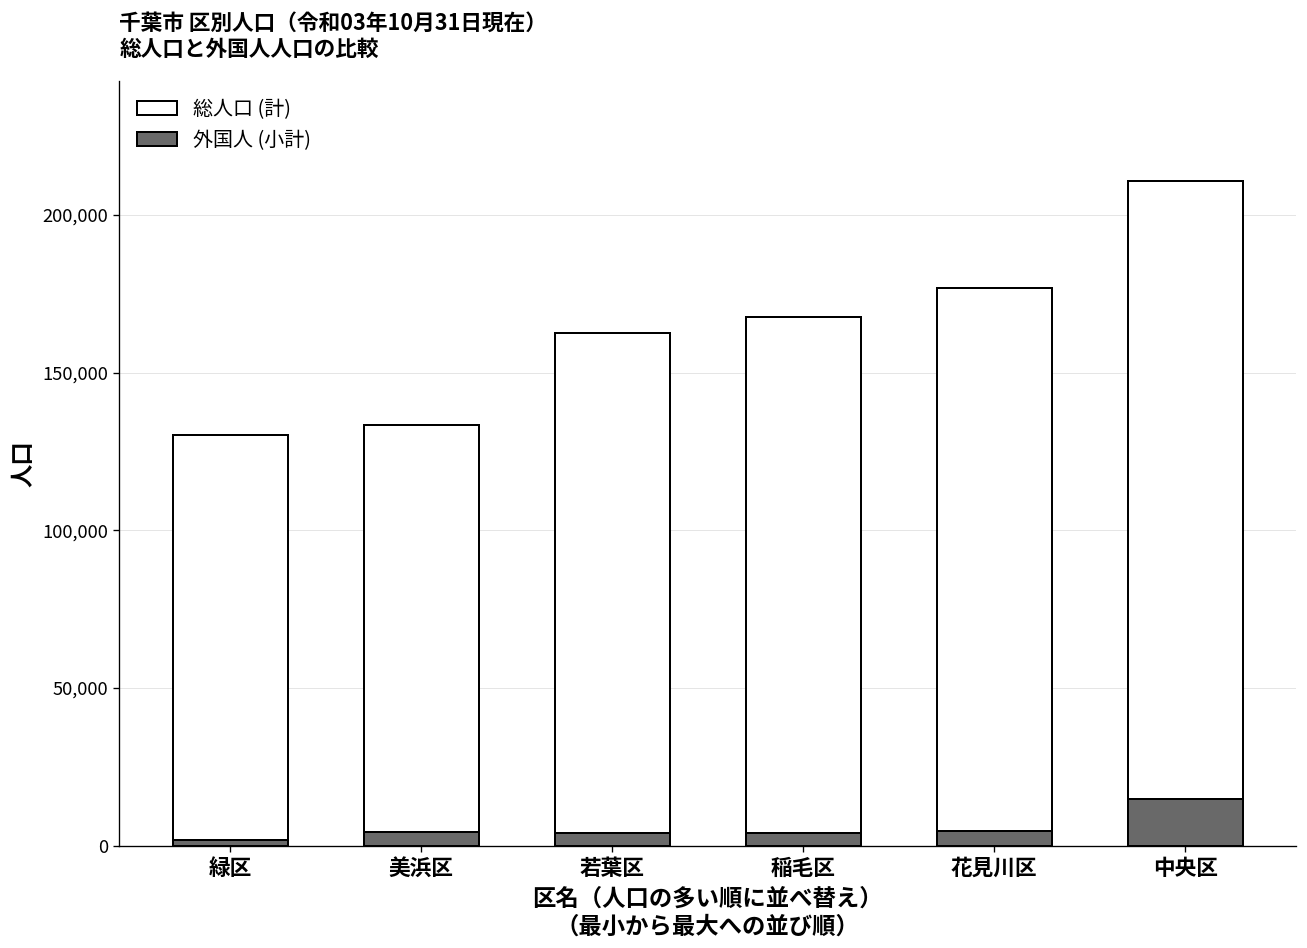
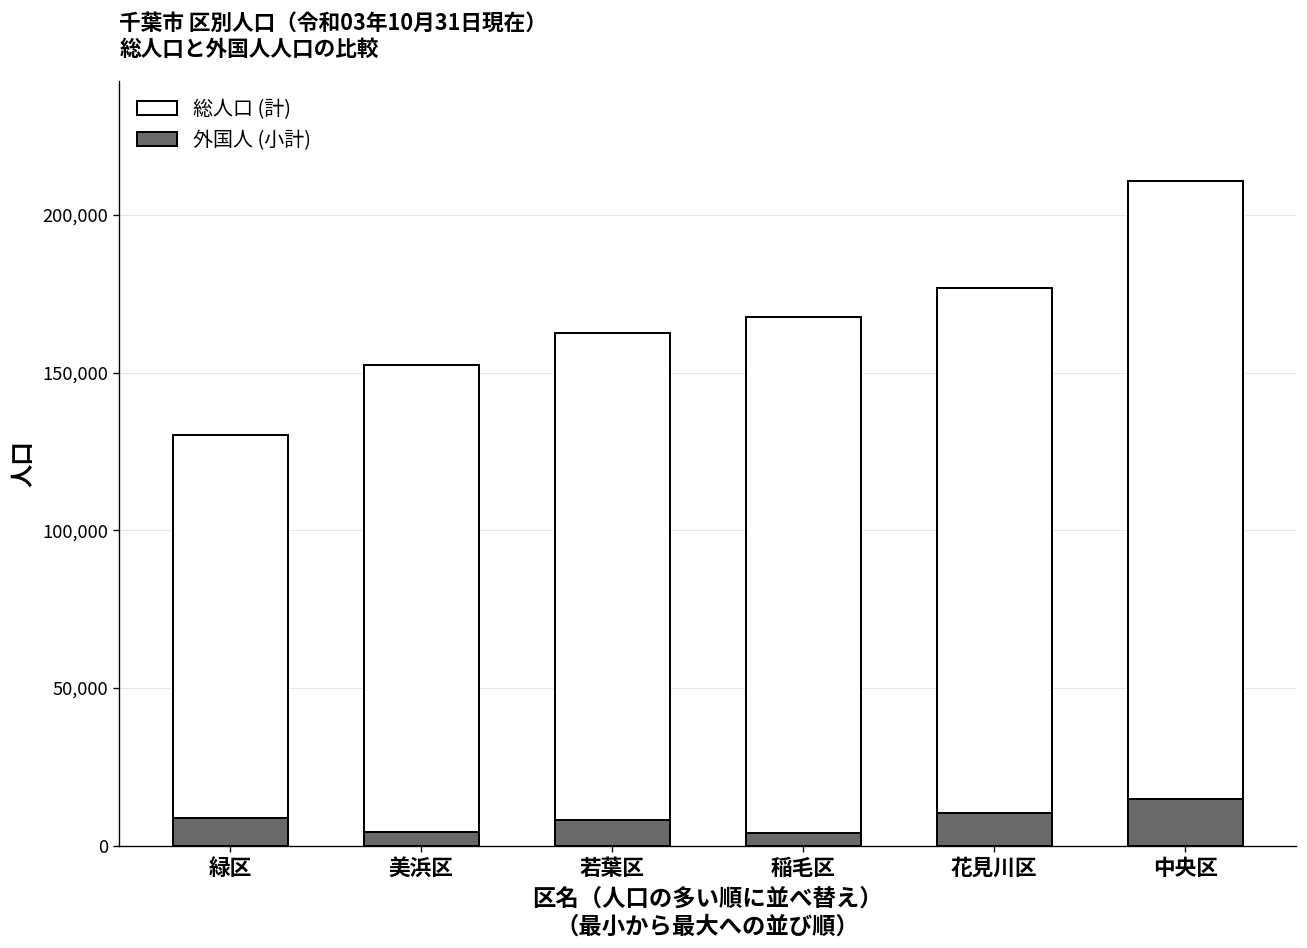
外国人 (小計), 緑区: 2,000 -> 9,000
総人口 (計), 美浜区: 133,000 -> 153,000
外国人 (小計), 若葉区: 4,000 -> 8,000
外国人 (小計), 花見川区: 5,000 -> 10,000
